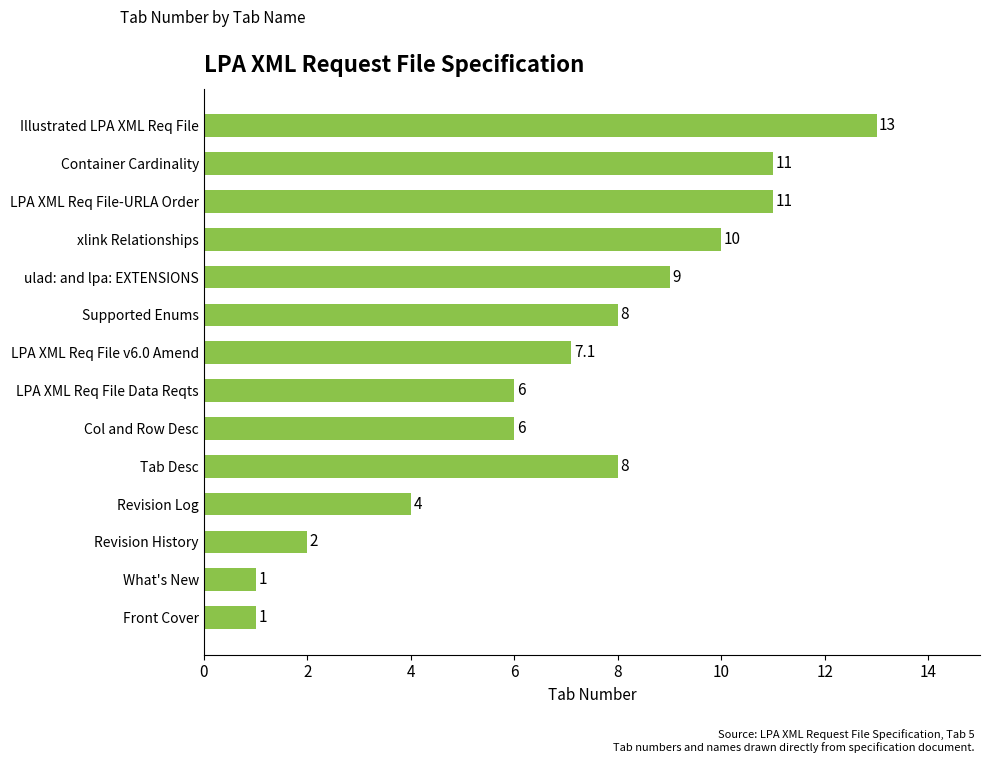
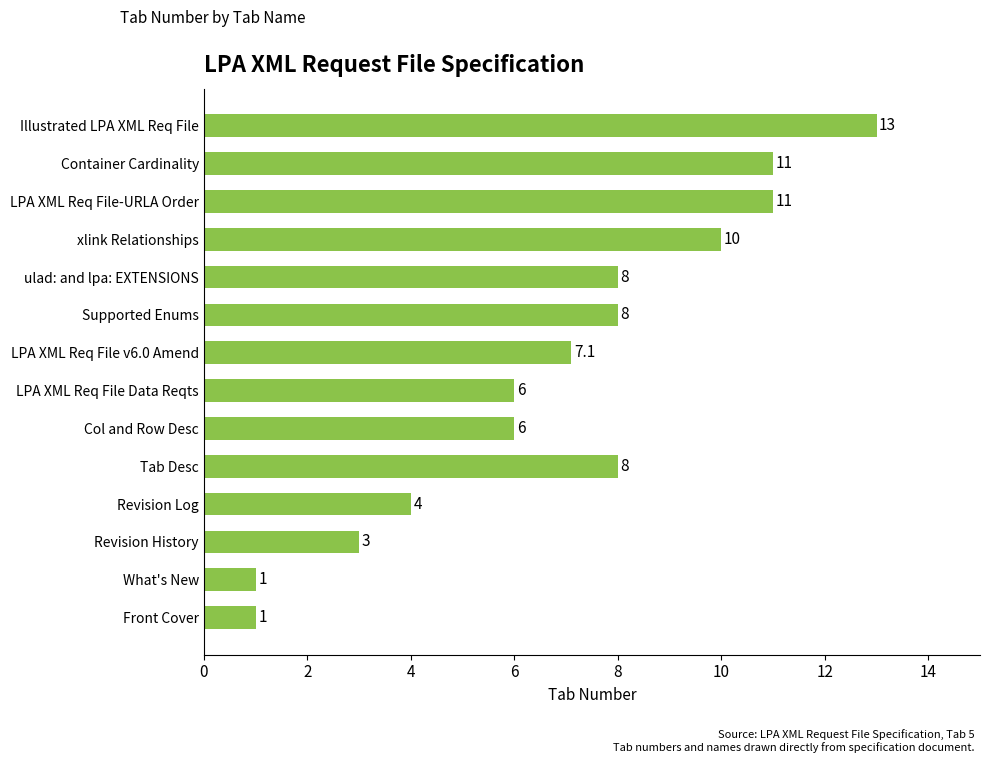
ulad: and lpa: EXTENSIONS: 9 -> 8
Revision History: 2 -> 3
